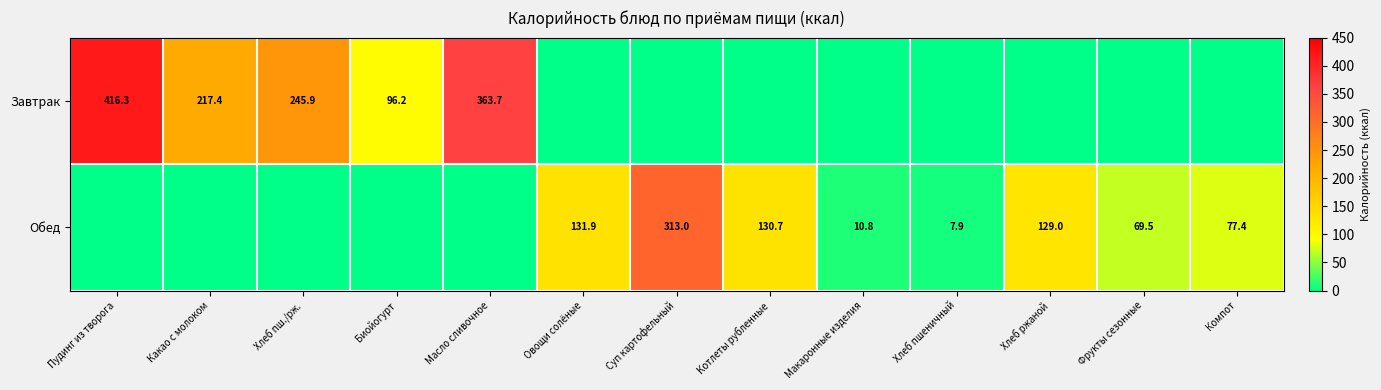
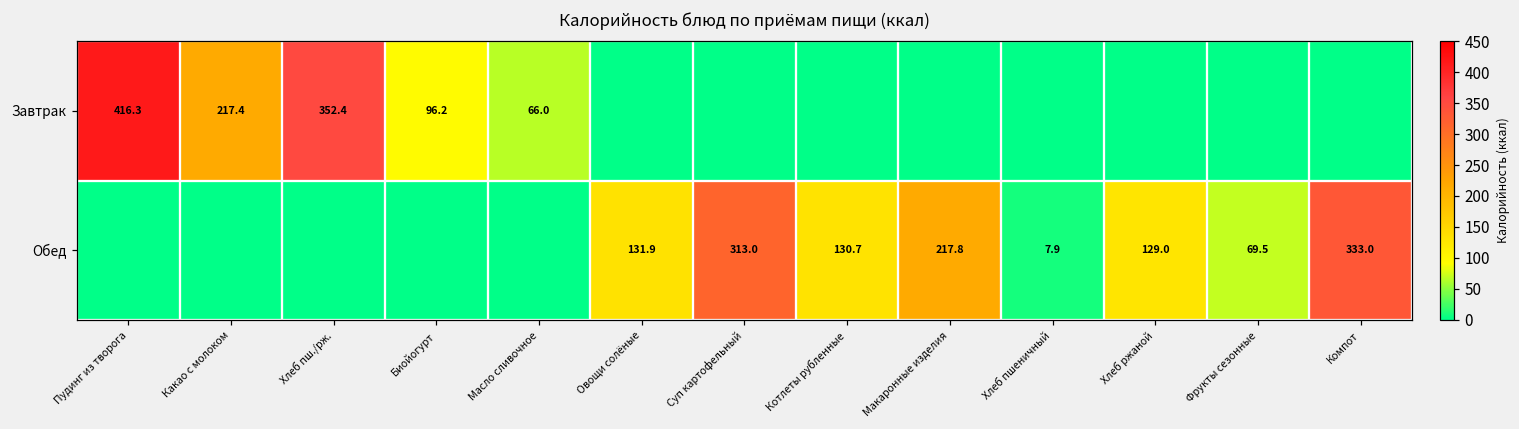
Завтрак, Хлеб пш./рж.: 245.9 -> 352.4
Завтрак, Масло сливочное: 363.7 -> 66.0
Обед, Макаронные изделия: 10.8 -> 217.8
Обед, Компот: 77.4 -> 333.0
